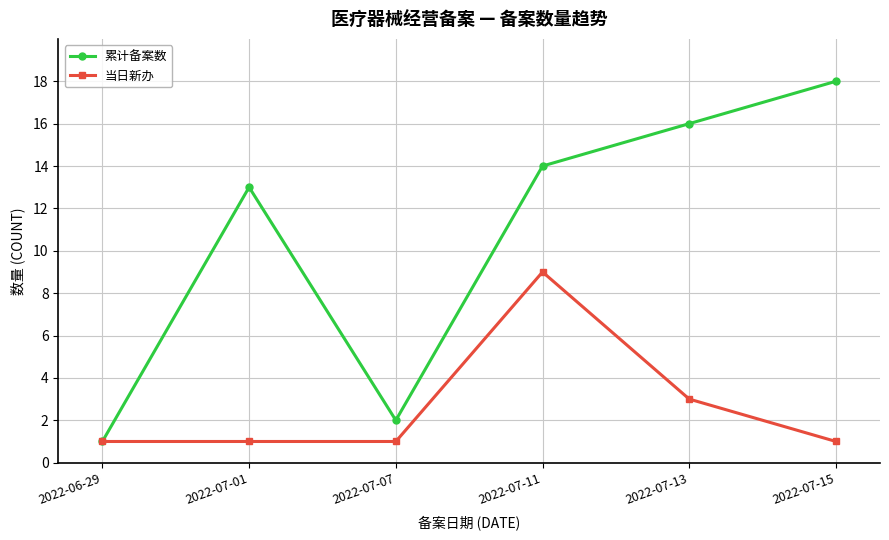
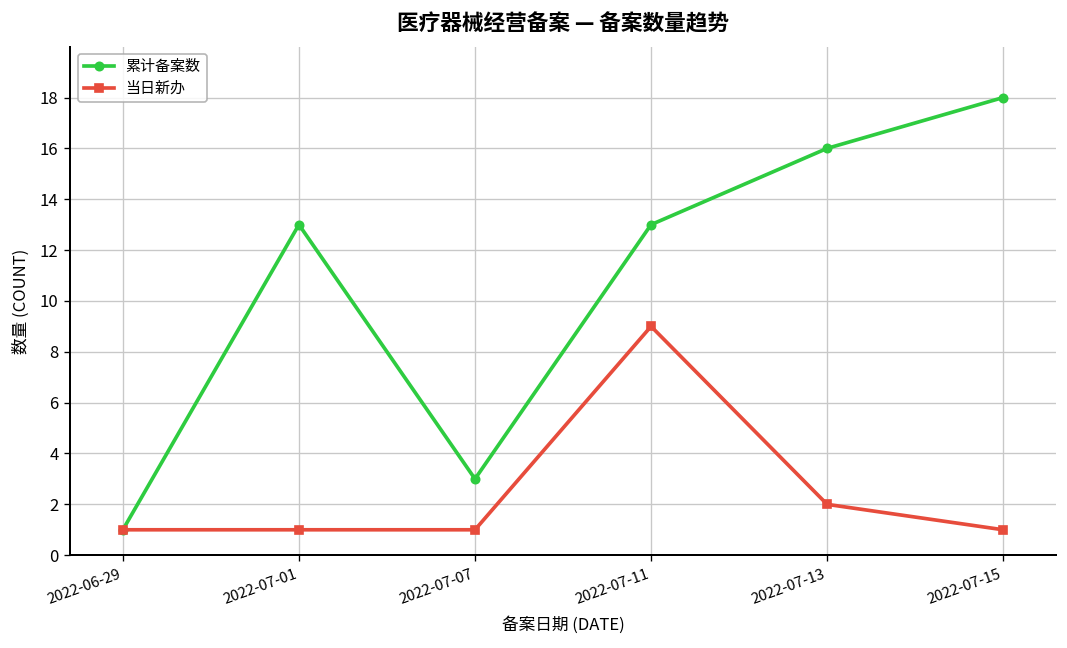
累计备案数, 2022-07-07: 2 -> 3
累计备案数, 2022-07-11: 14 -> 13
当日新办, 2022-07-13: 3 -> 2
